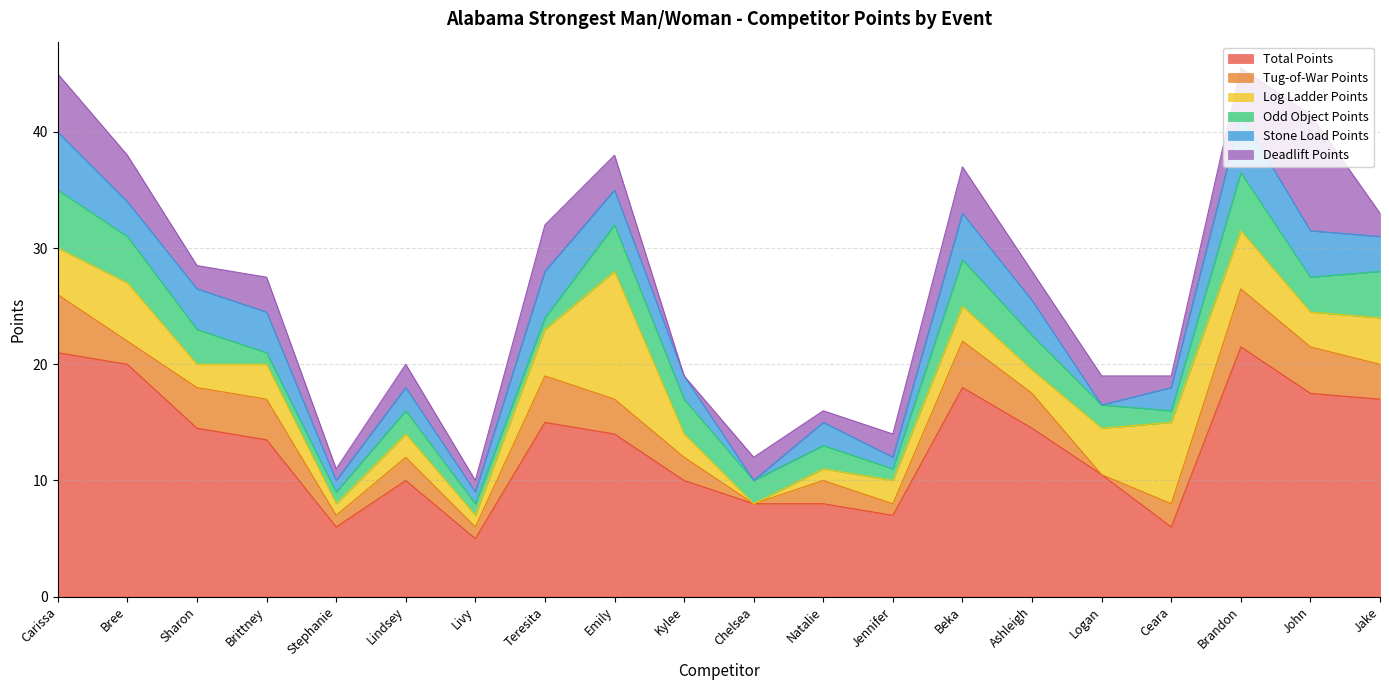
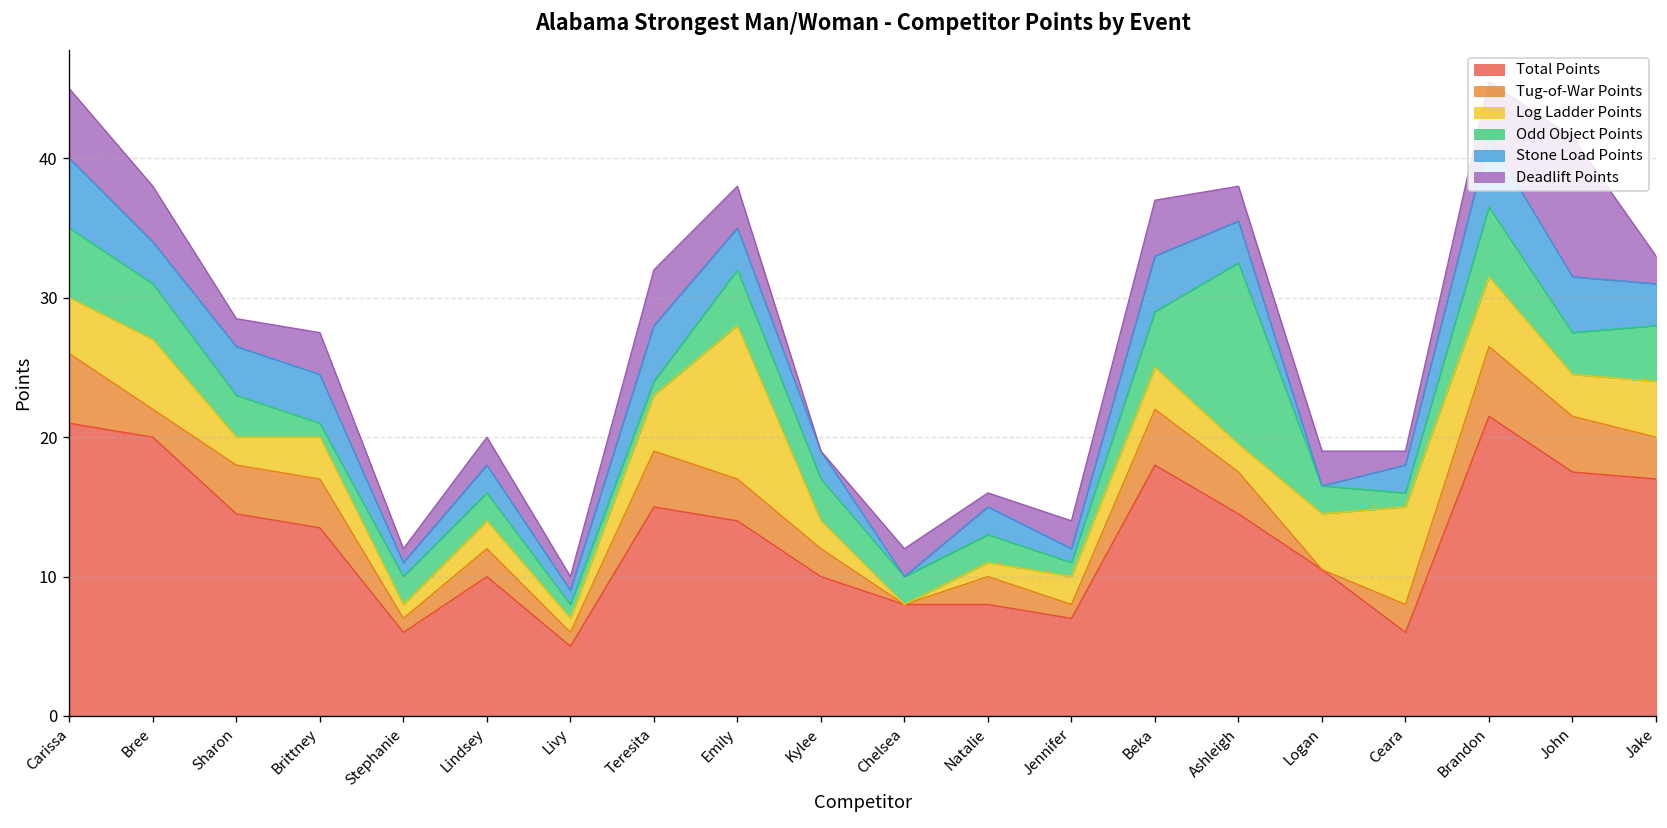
Odd Object Points, Stephanie: 1 -> 2
Odd Object Points, Ashleigh: 3 -> 13
